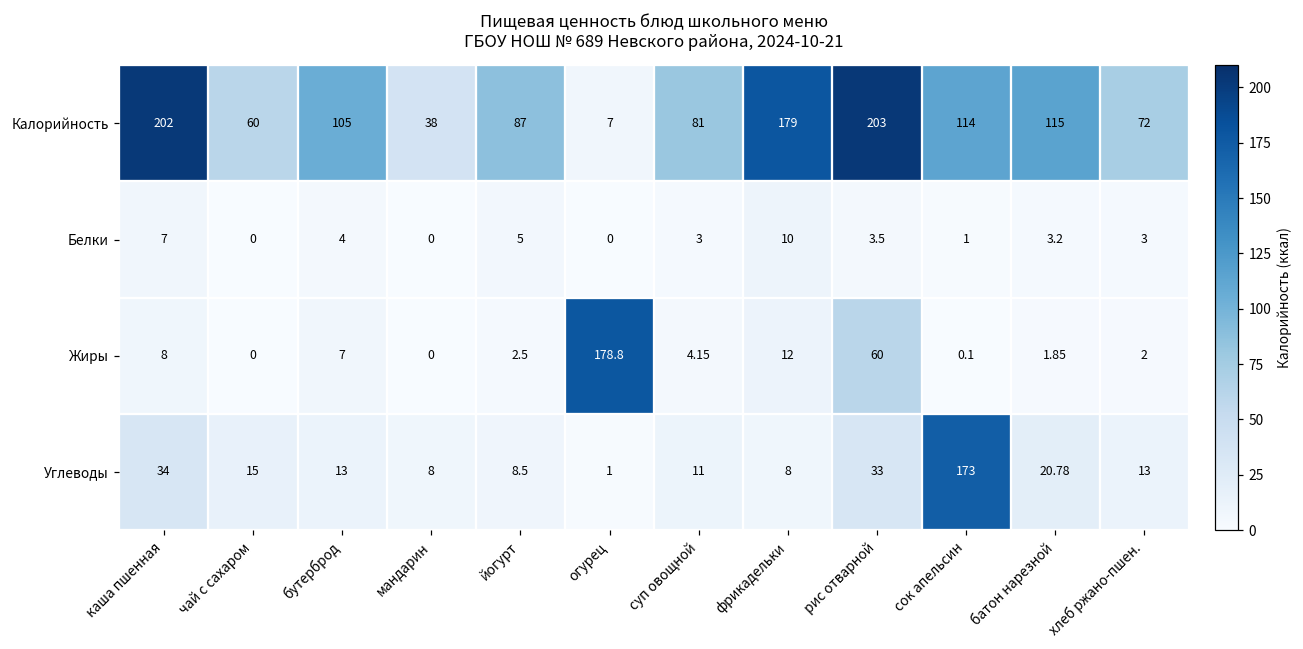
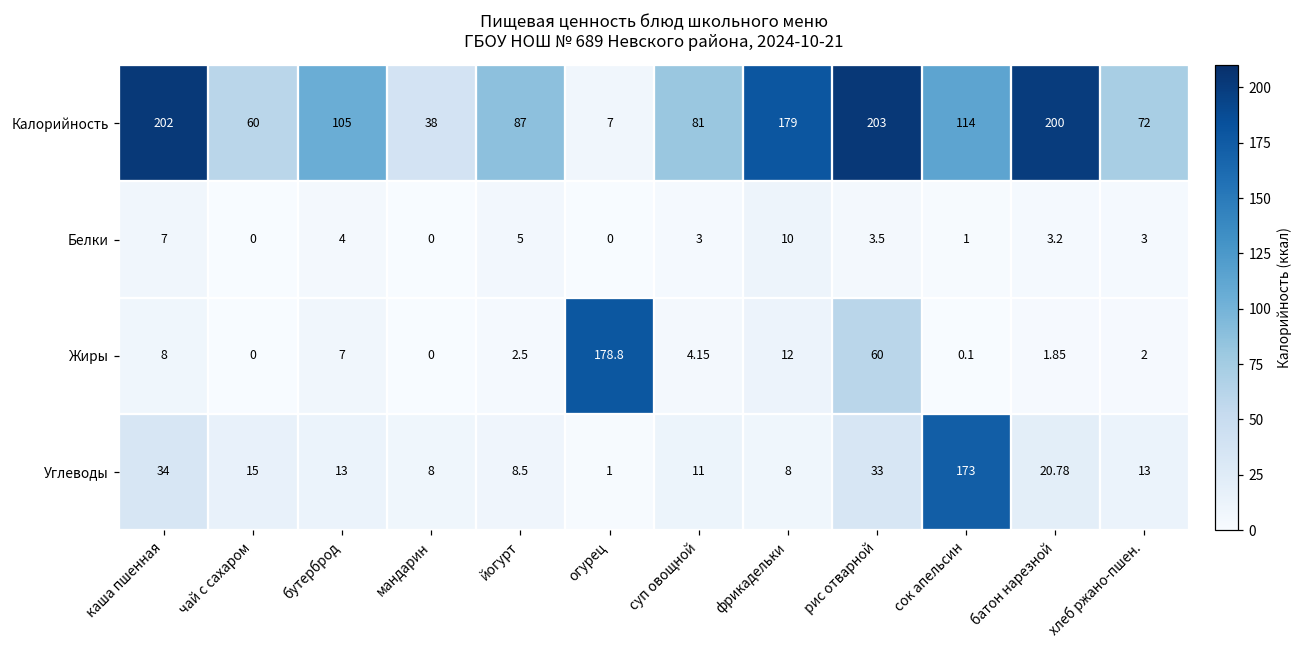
Калорийность, батон нарезной: 115 -> 200
